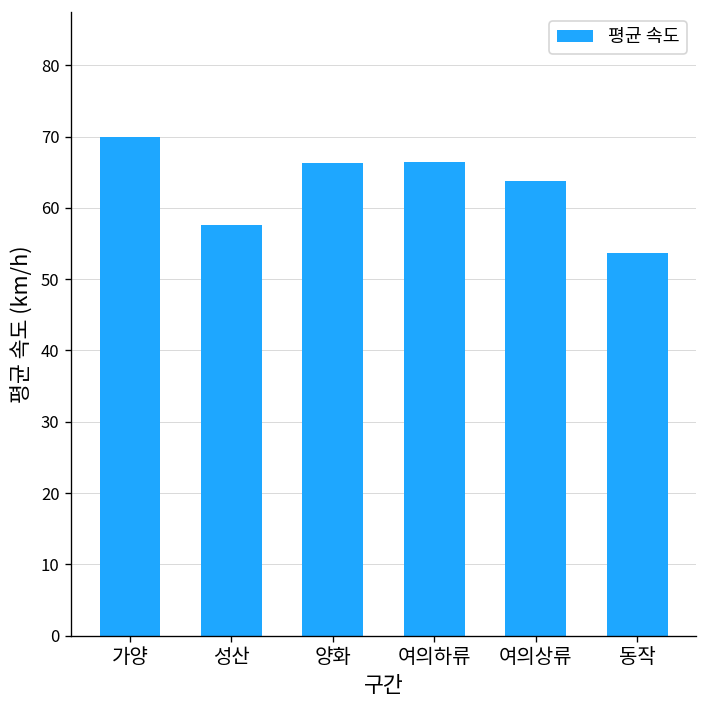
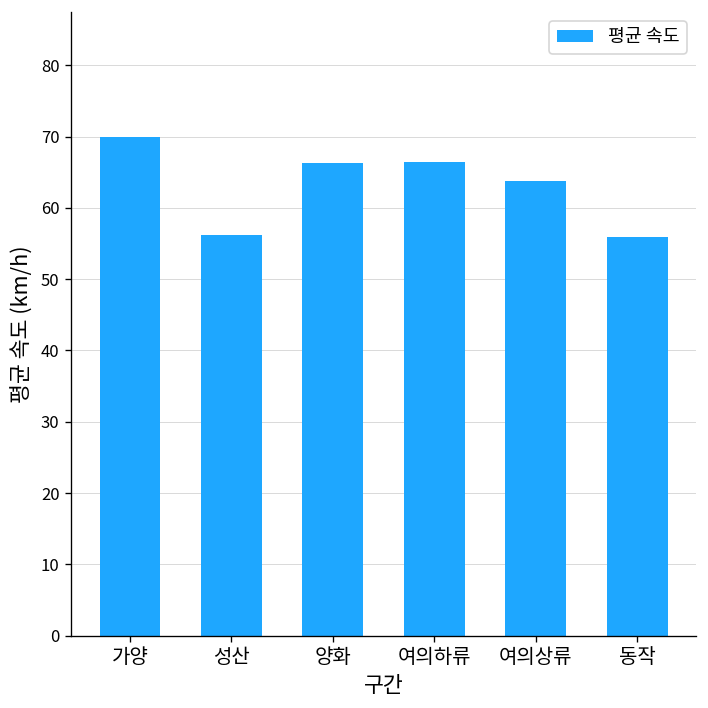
성산: 58 -> 56
동작: 54 -> 56
